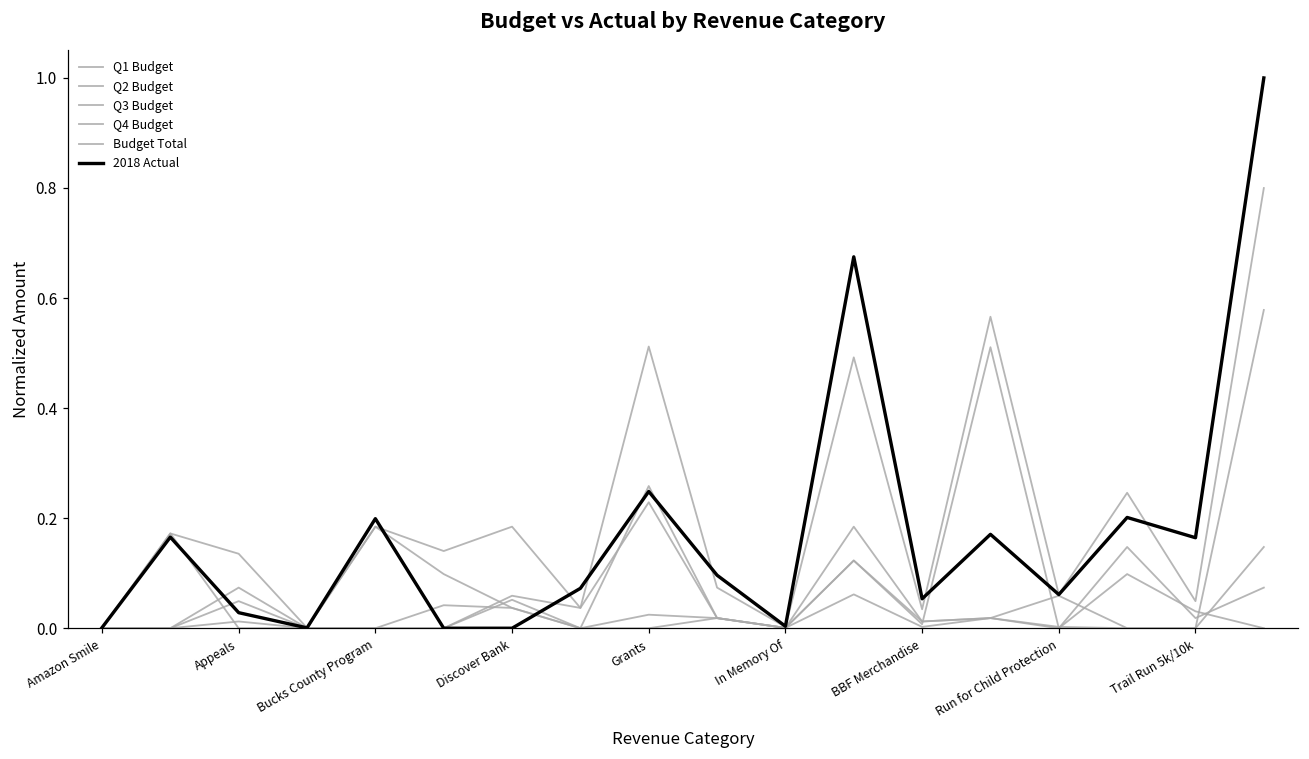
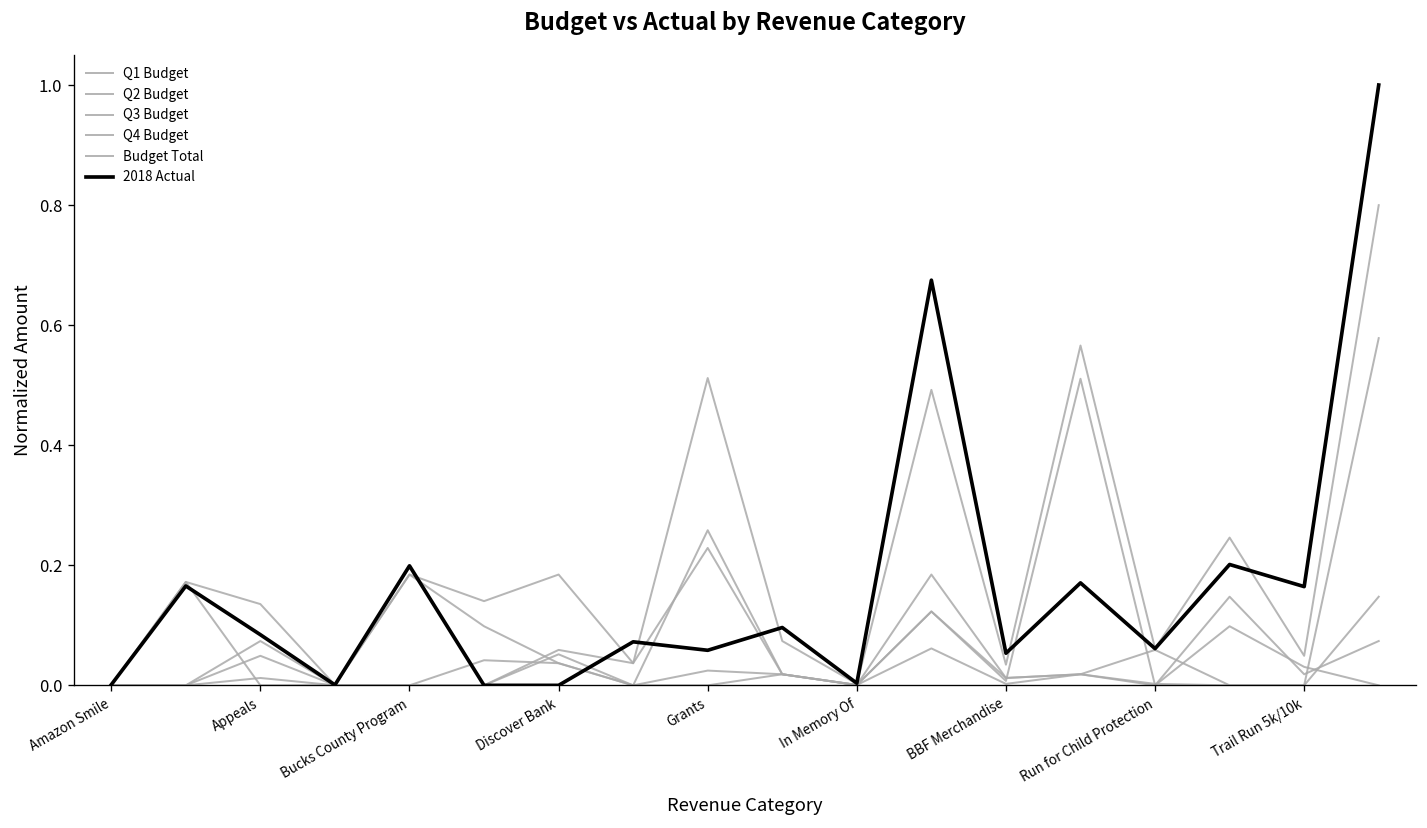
2018 Actual, Appeals: 0.03 -> 0.08
2018 Actual, Grants: 0.25 -> 0.06
